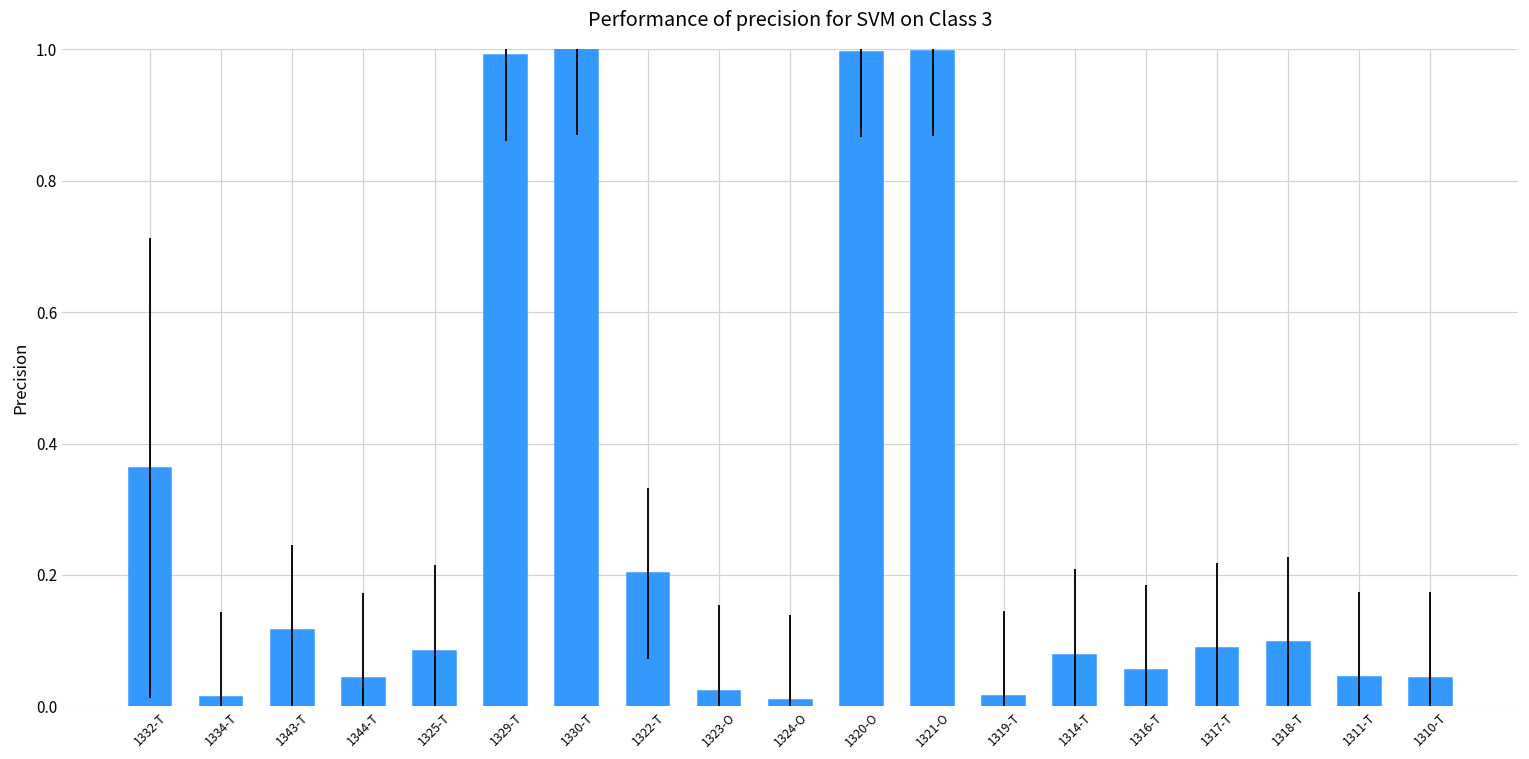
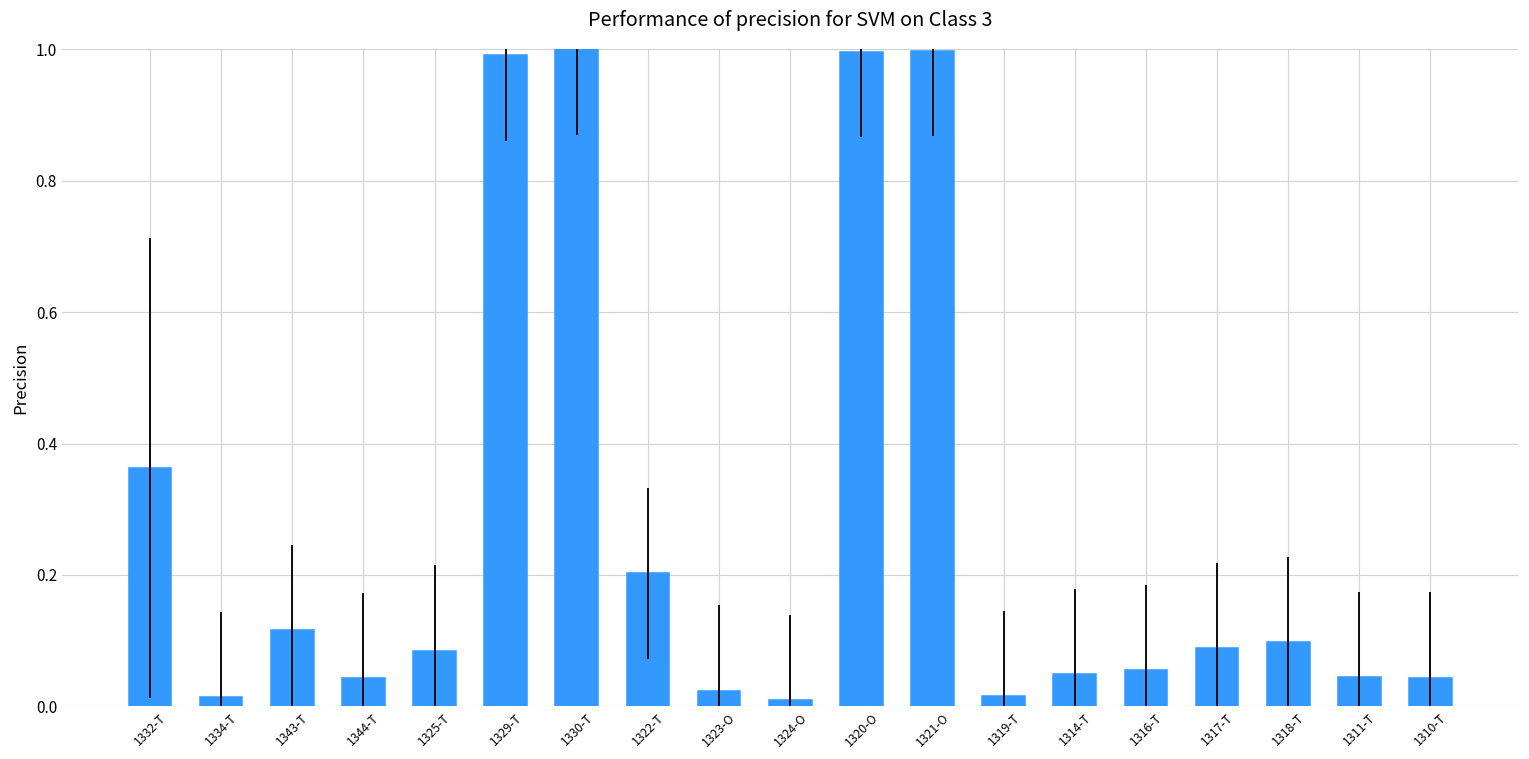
1314-T: 0.08 -> 0.05
